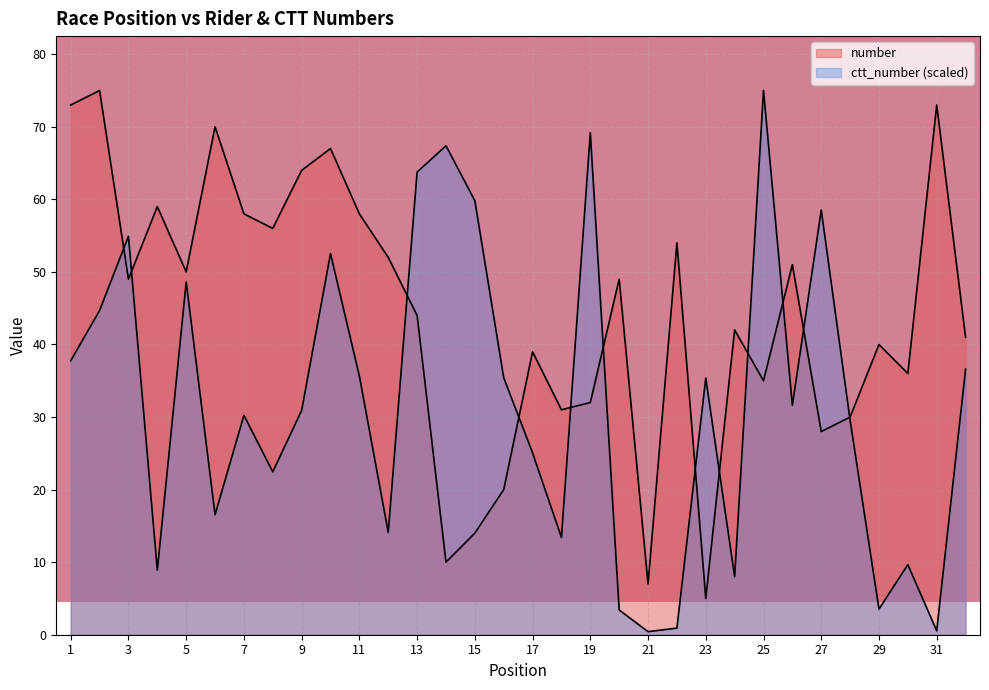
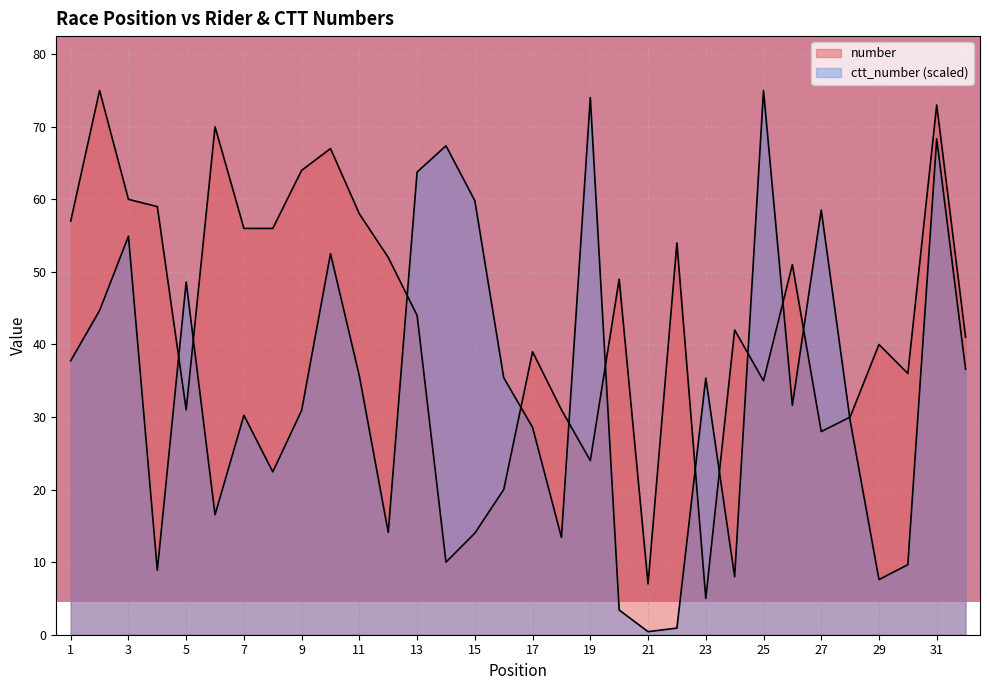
number, 1: 73 -> 57
number, 3: 49 -> 60
number, 5: 50 -> 31
number, 7: 58 -> 56
ctt_number (scaled), 17: 25 -> 29
number, 19: 32 -> 24
ctt_number (scaled), 19: 69 -> 74
ctt_number (scaled), 29: 4 -> 8
ctt_number (scaled), 31: 1 -> 68
